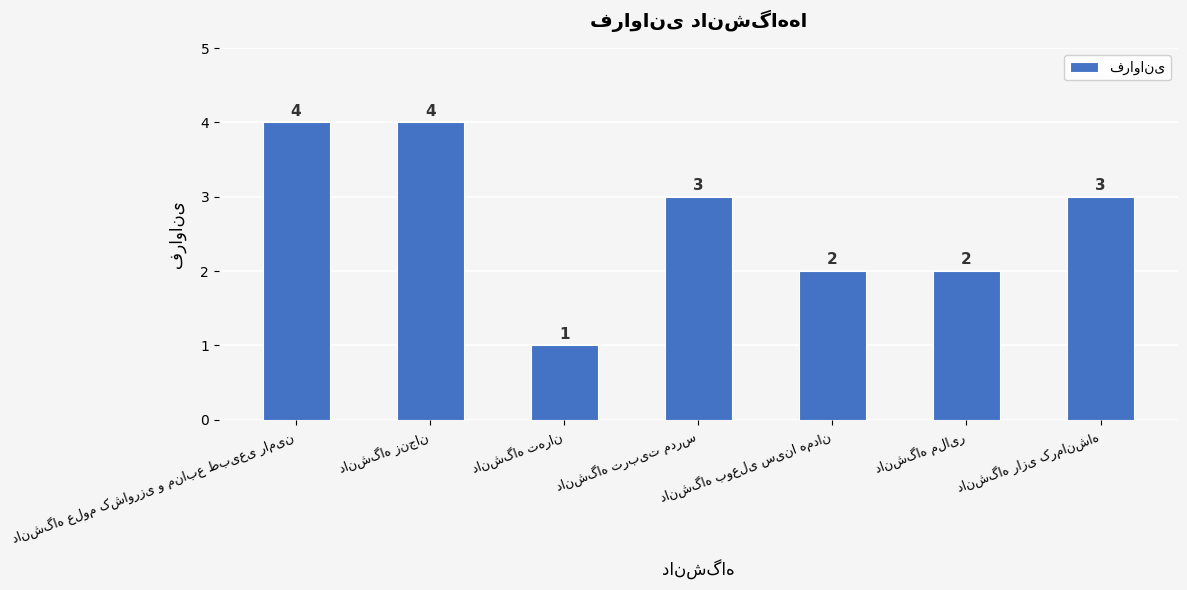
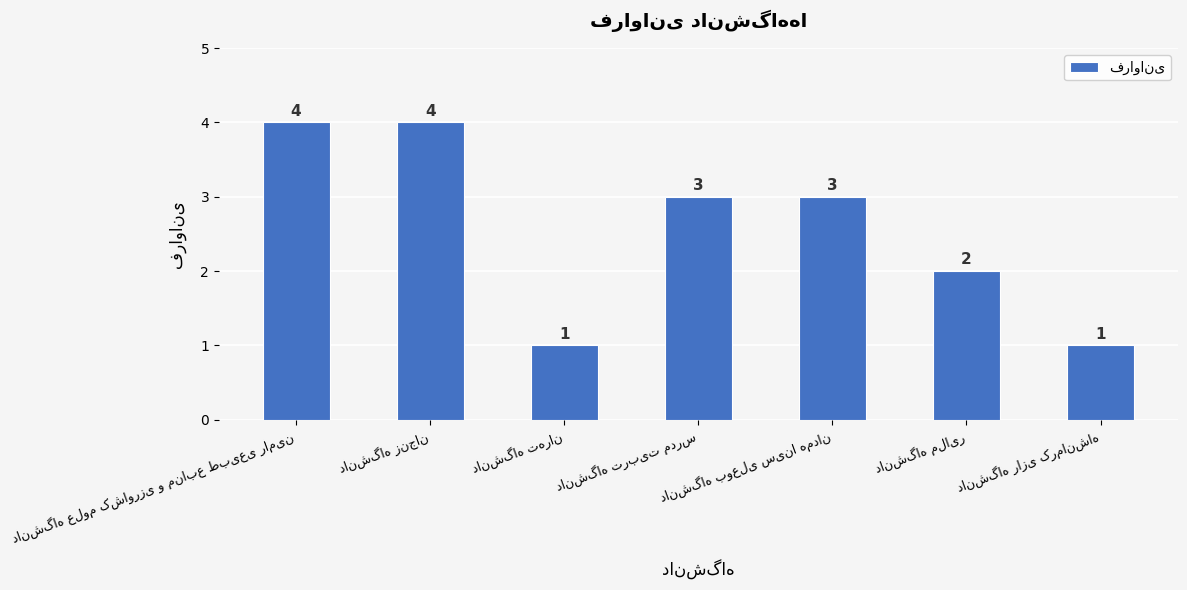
دانشگاه بوعلی سینا همدان: 2 -> 3
دانشگاه رازی کرمانشاه: 3 -> 1
